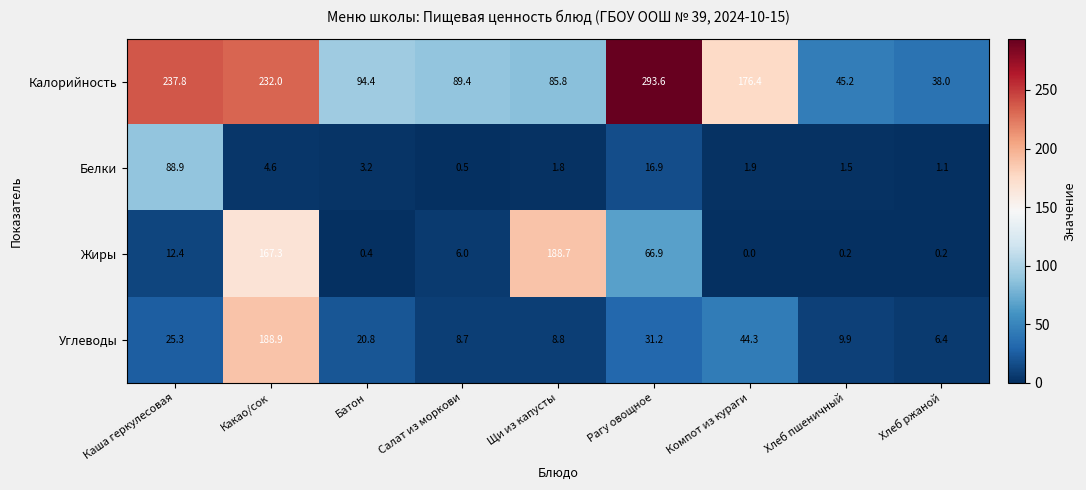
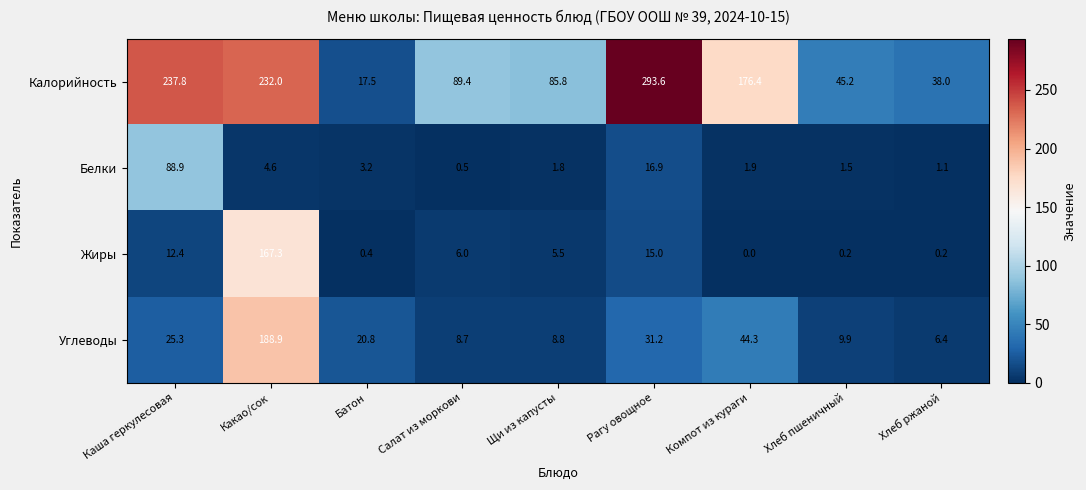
Калорийность, Батон: 94.4 -> 17.5
Жиры, Щи из капусты: 188.7 -> 5.5
Жиры, Рагу овощное: 66.9 -> 15.0
